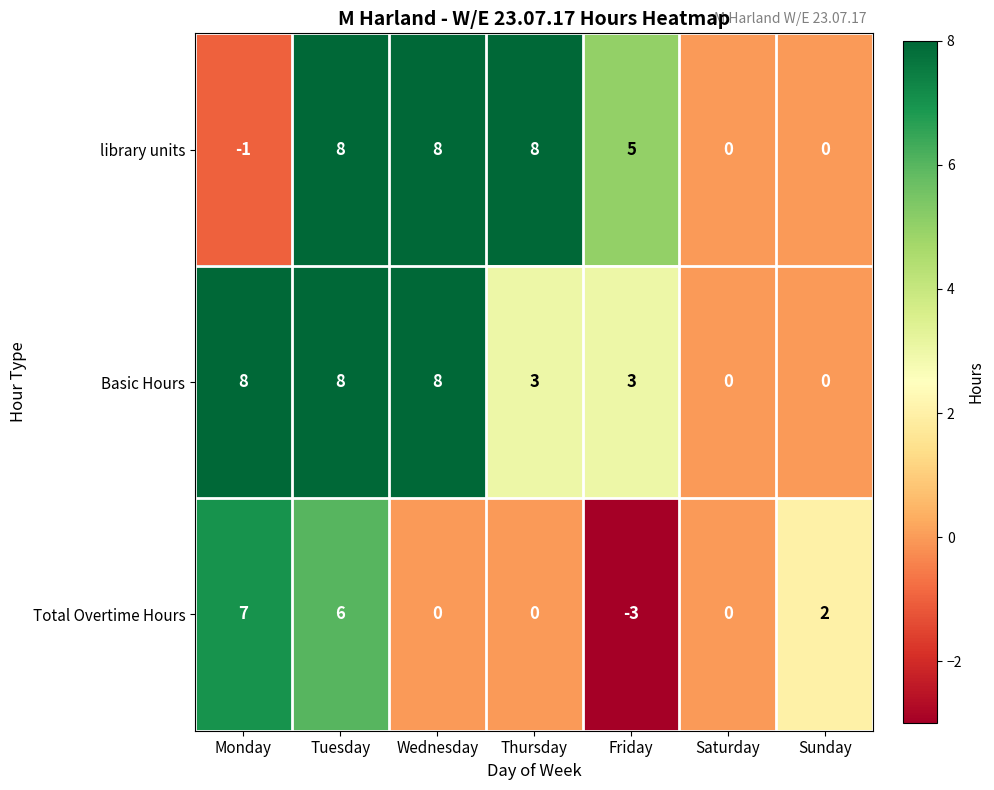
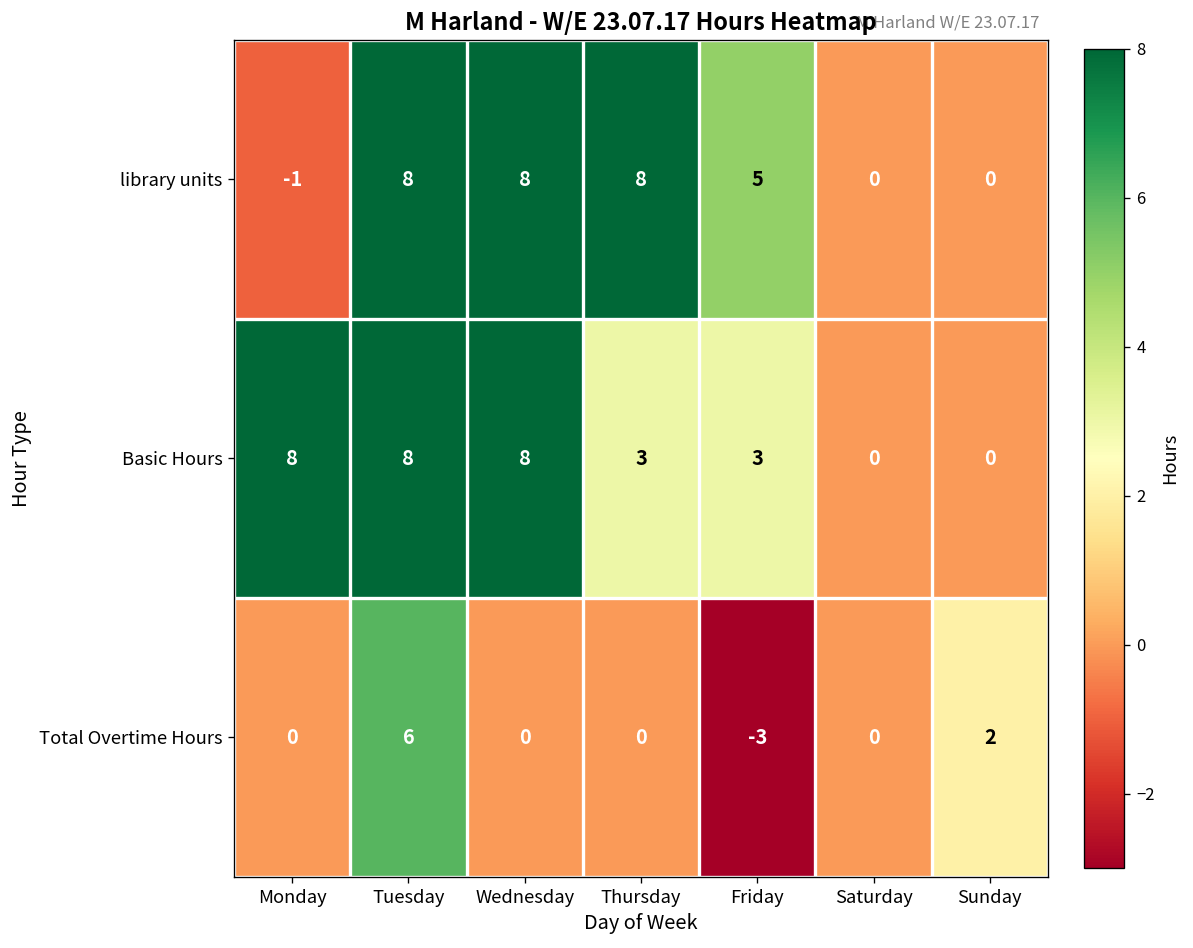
Total Overtime Hours, Monday: 7 -> 0
